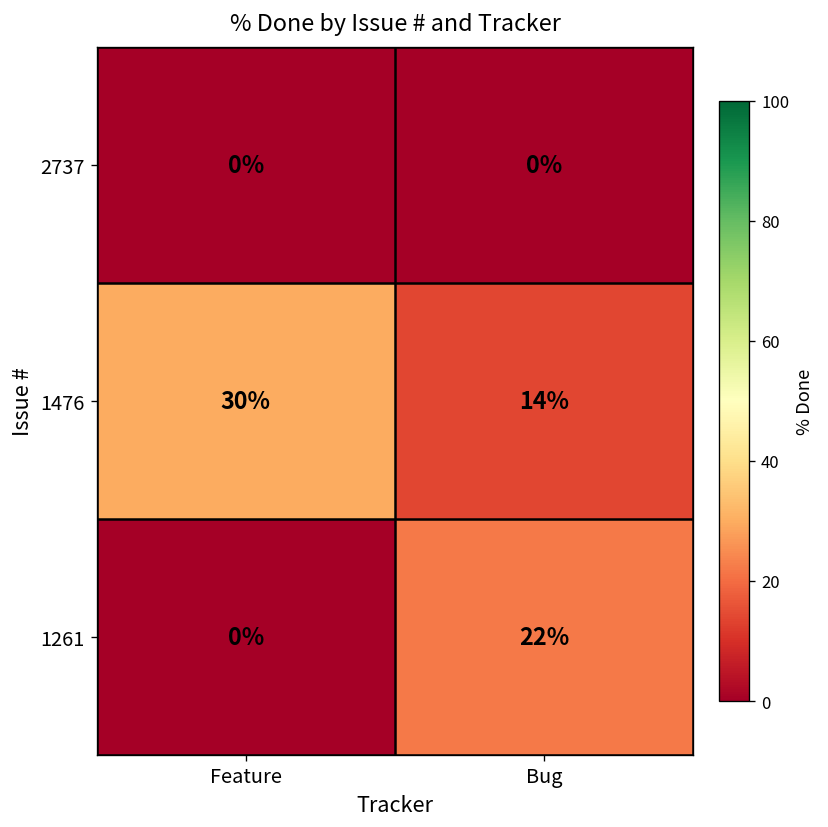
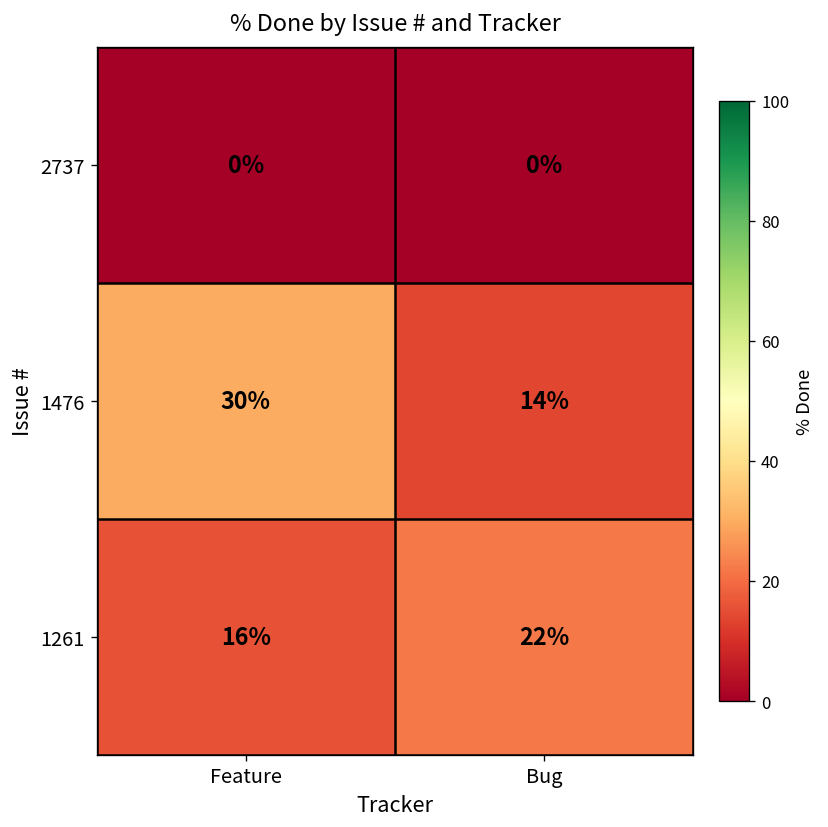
1261, Feature: 0% -> 16%
